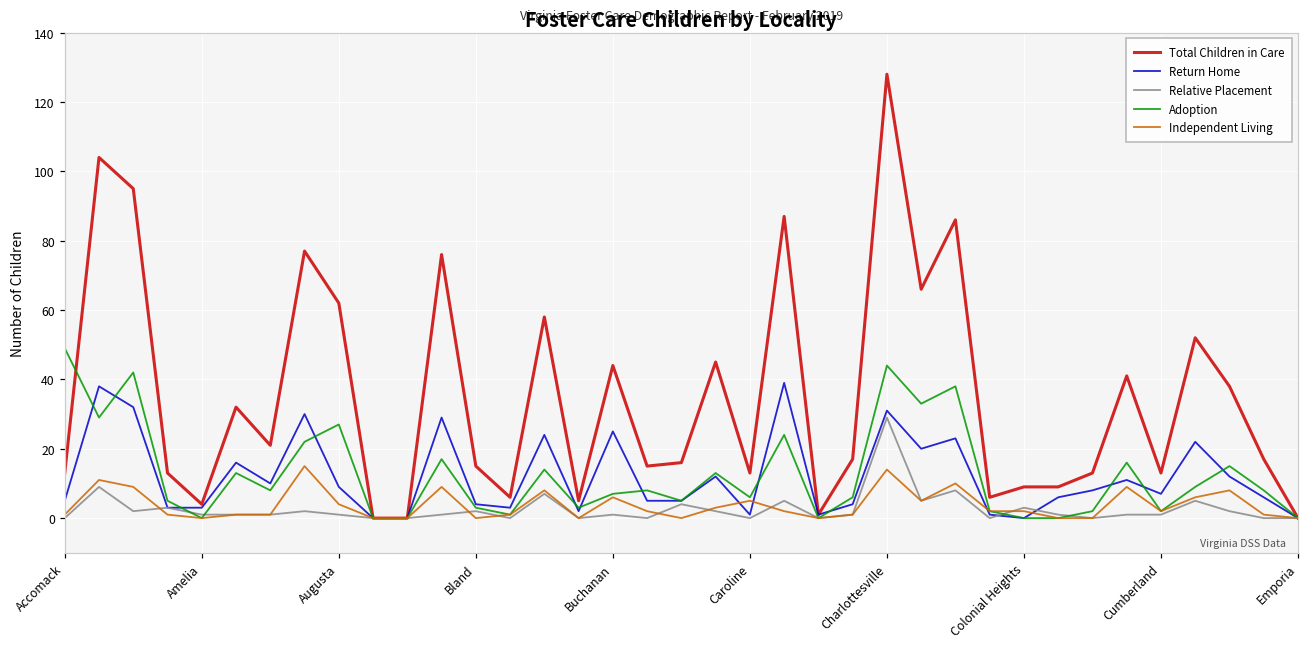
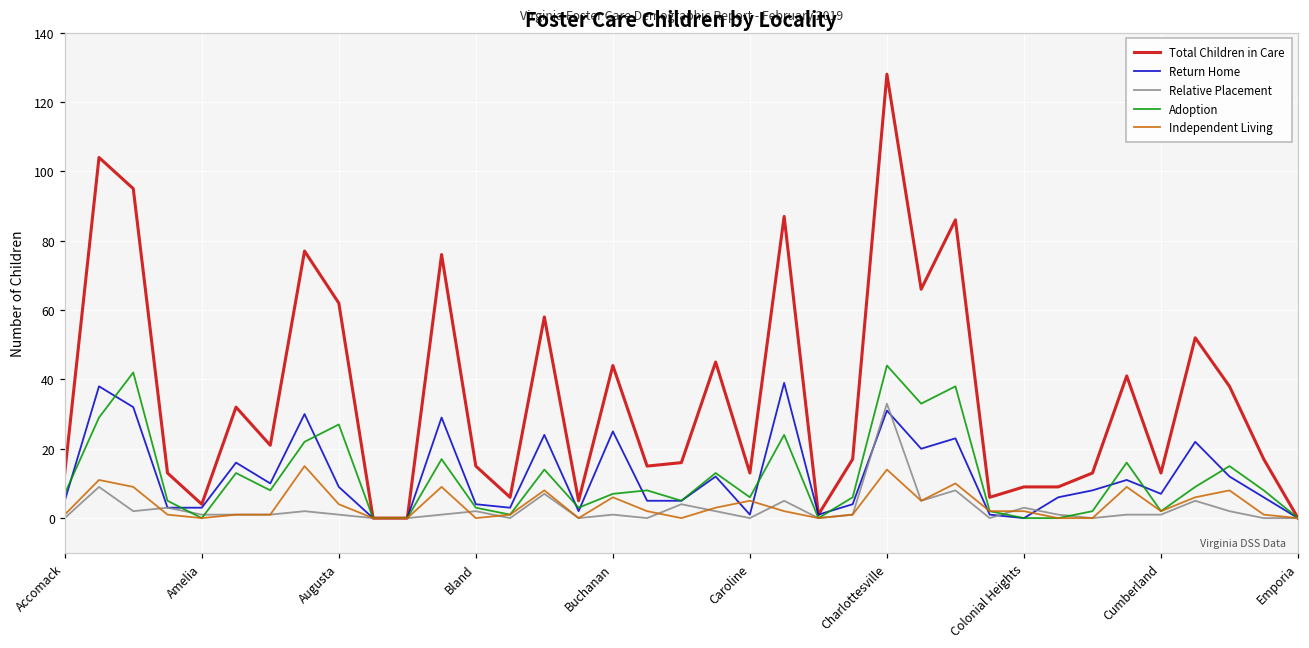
Adoption, Accomack: 49 -> 7
Relative Placement, Charlottesville: 29 -> 33
